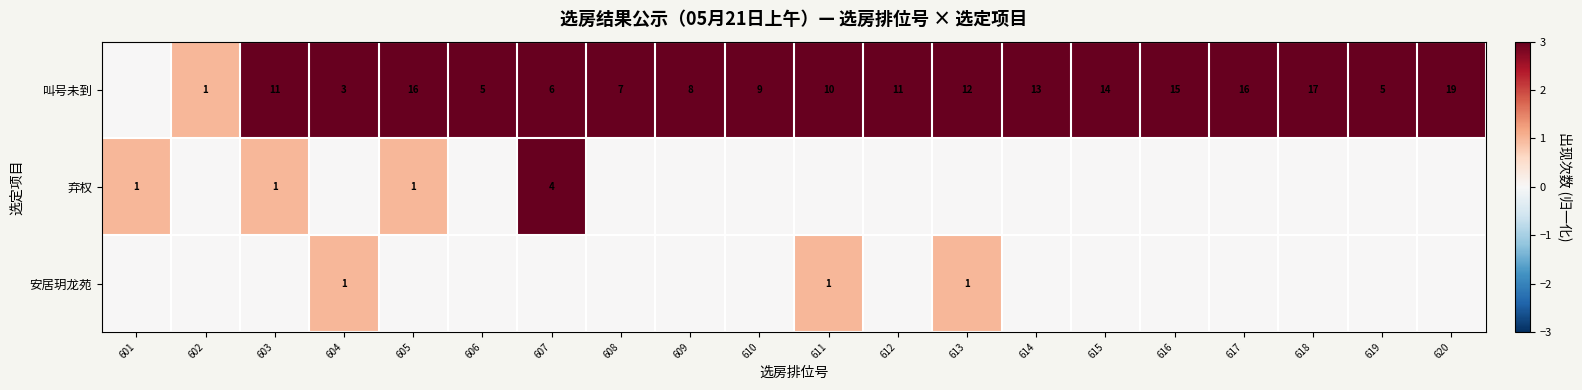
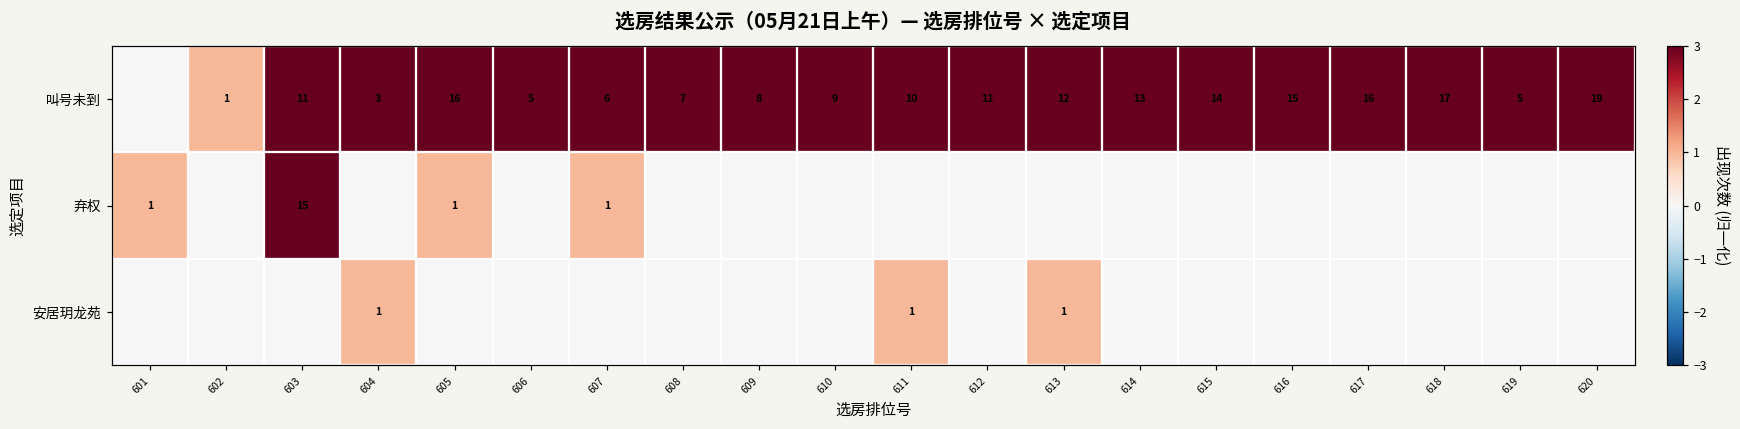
弃权, 603: 1 -> 15
弃权, 607: 4 -> 1
